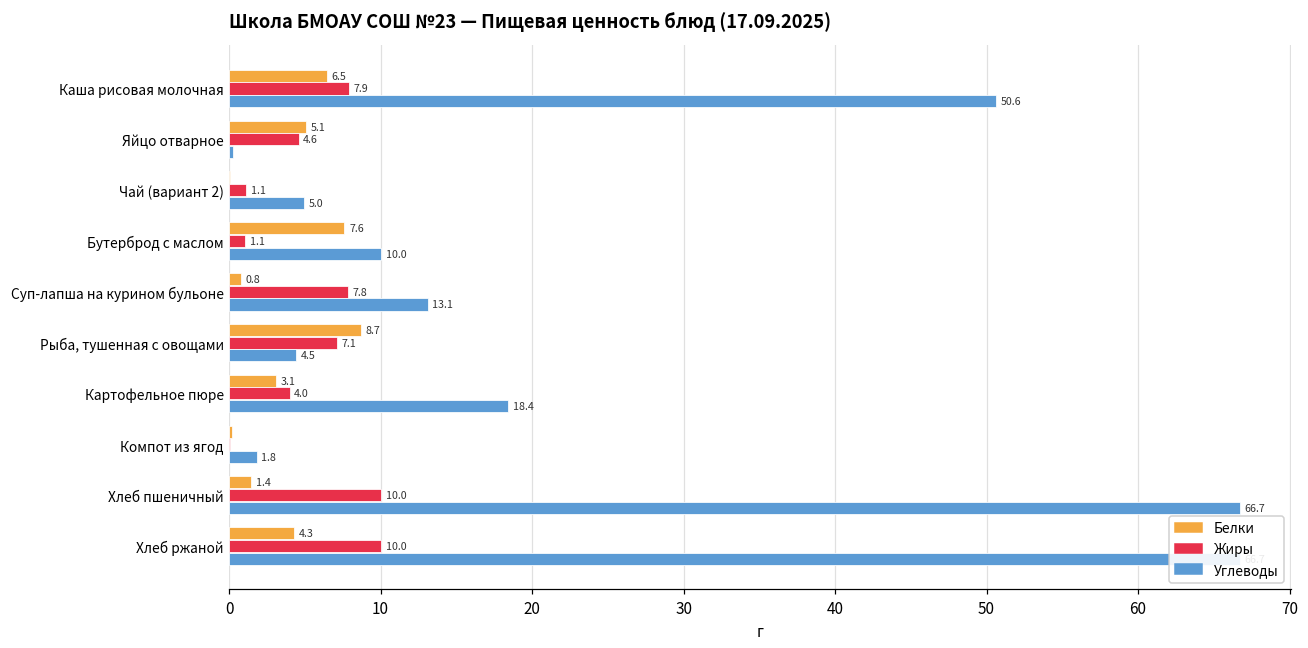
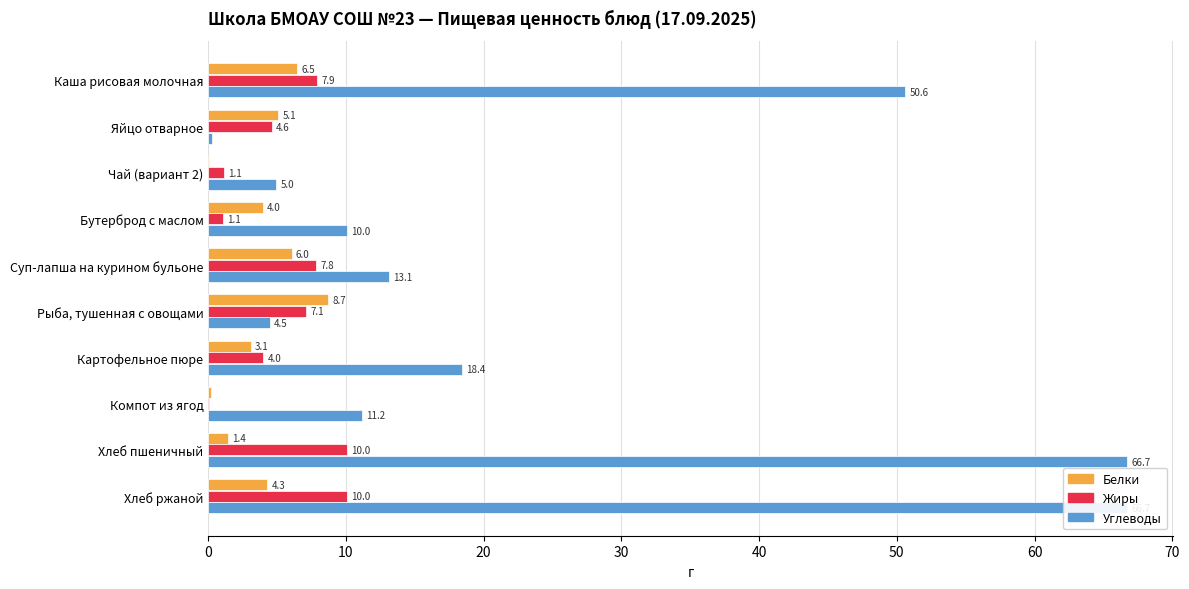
Белки, Бутерброд с маслом: 7.6 -> 4.0
Белки, Суп-лапша на курином бульоне: 0.8 -> 6.0
Углеводы, Компот из ягод: 1.8 -> 11.2
